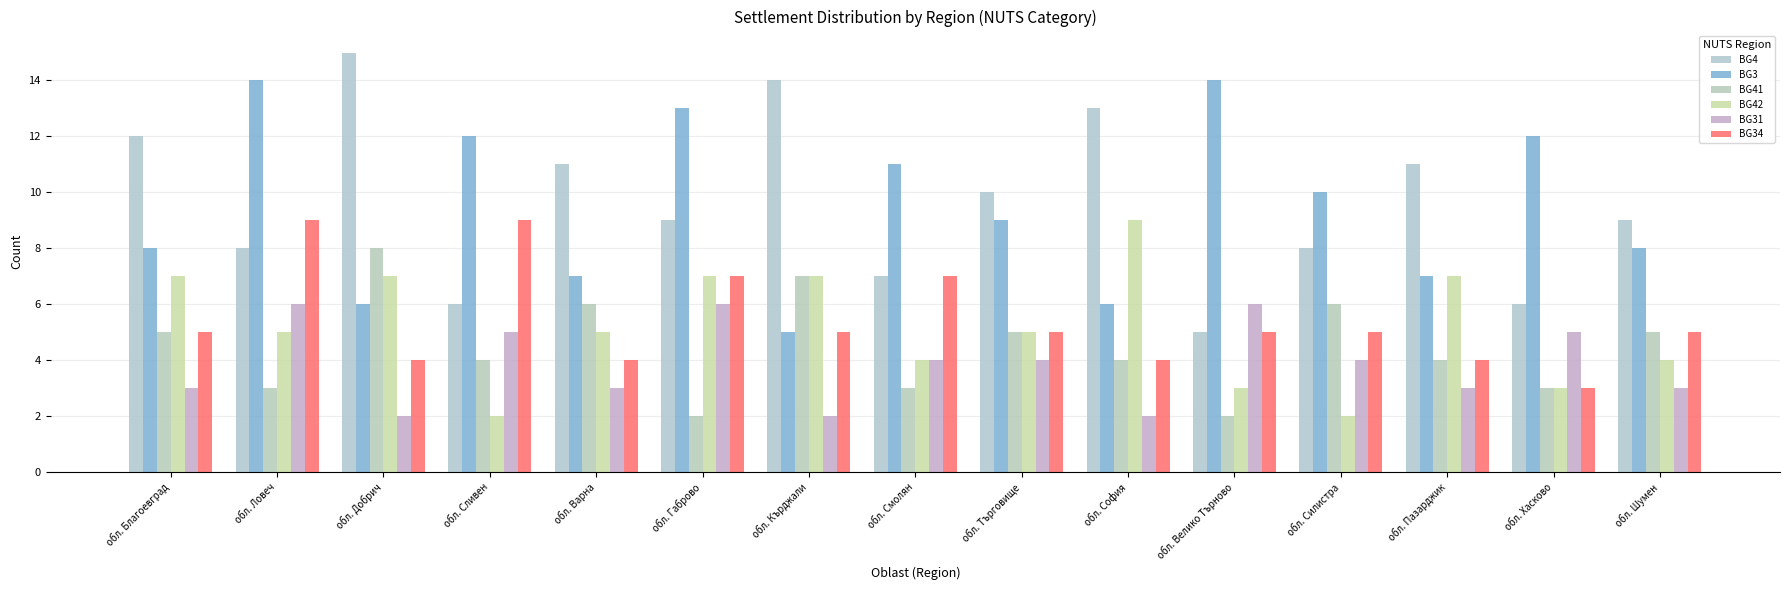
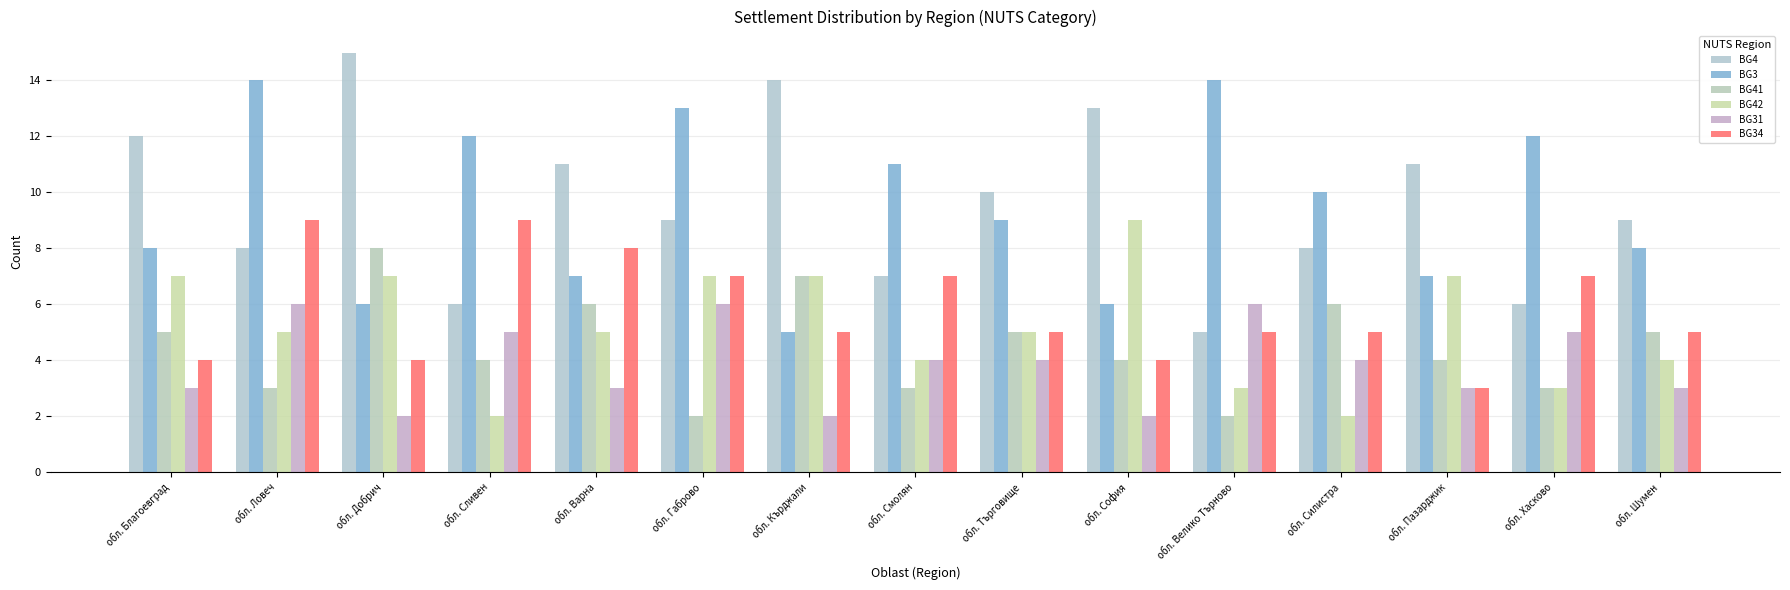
BG34, обл. Благоевград: 5 -> 4
BG34, обл. Варна: 4 -> 8
BG34, обл. Пазарджик: 4 -> 3
BG34, обл. Хасково: 3 -> 7
